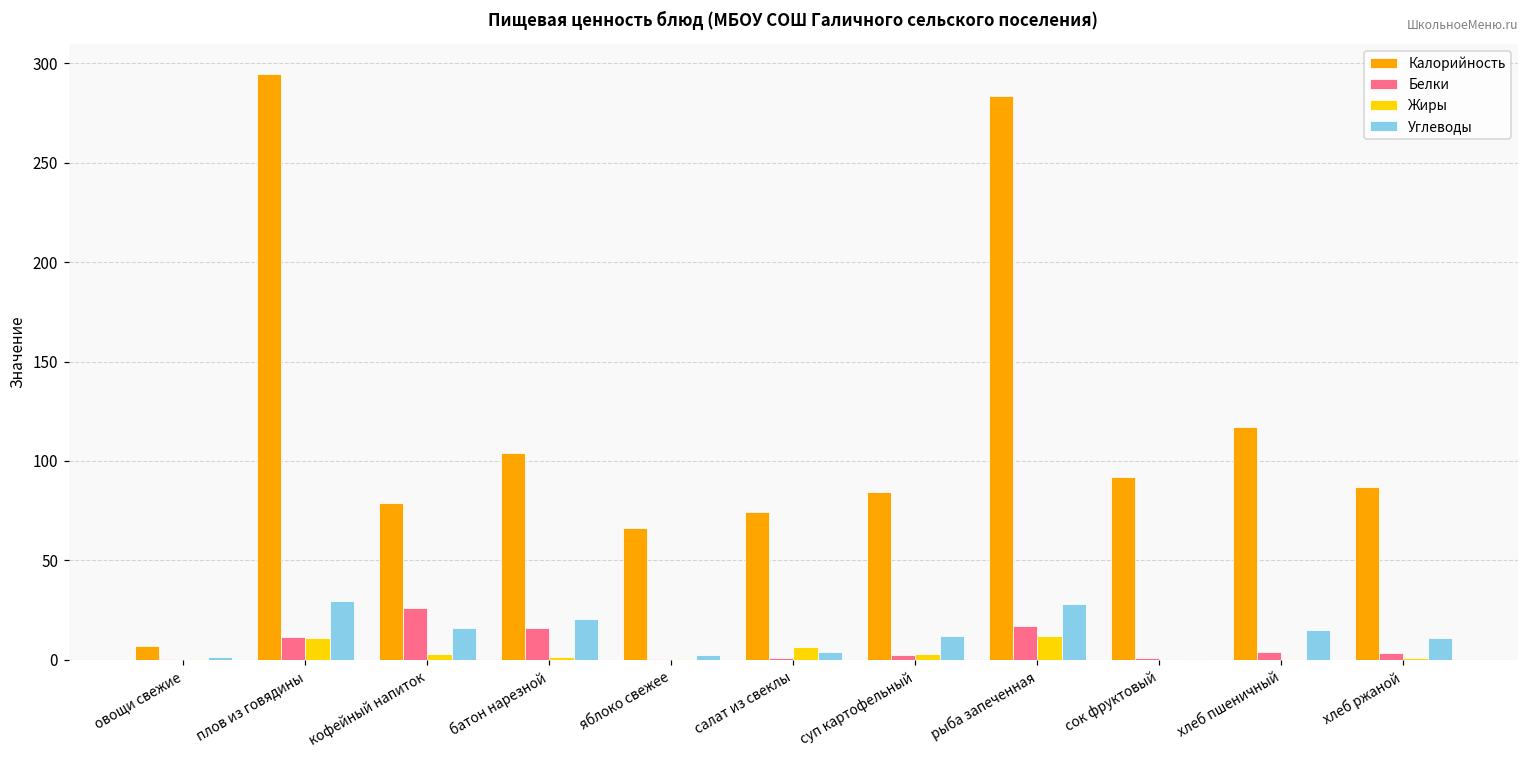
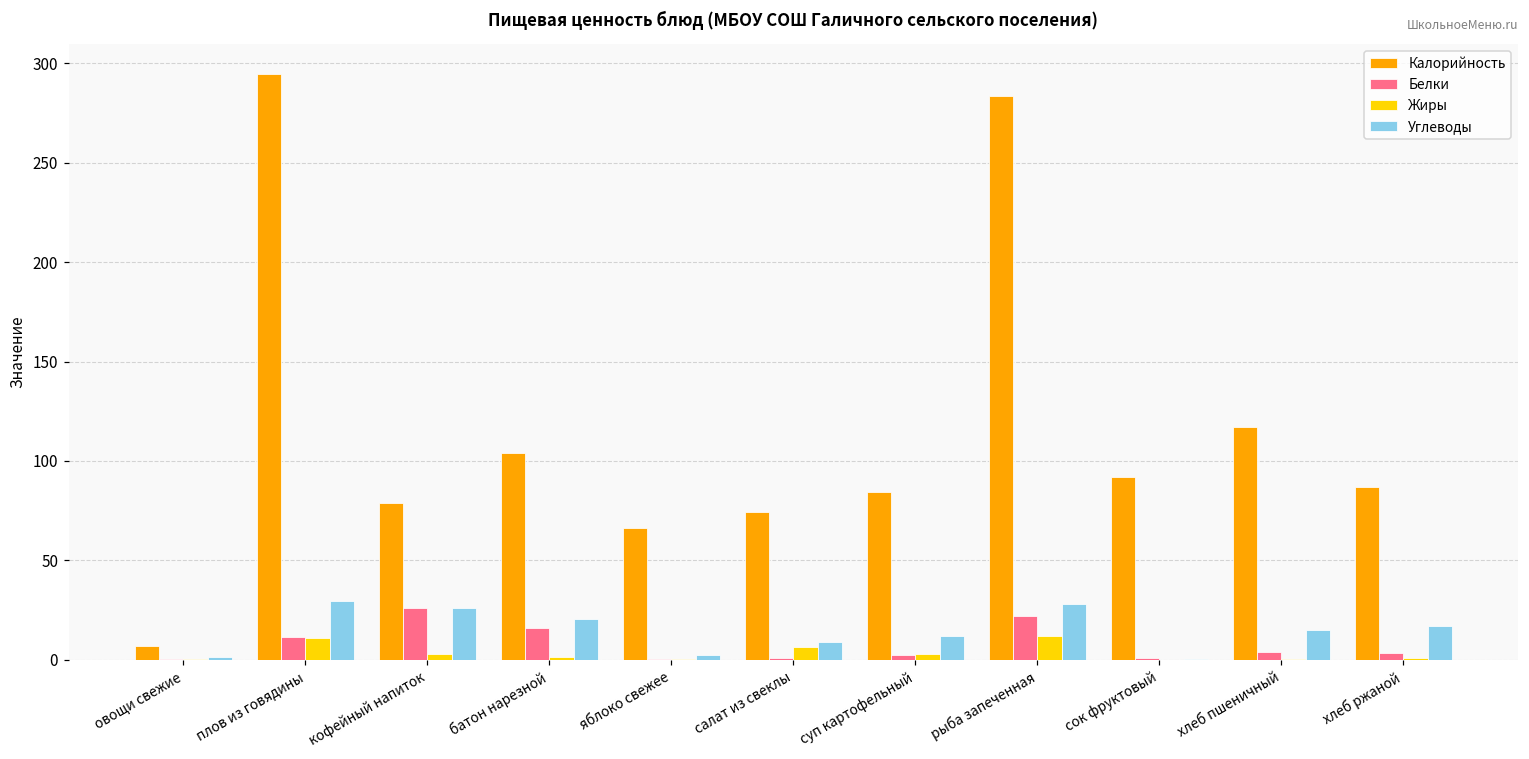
Углеводы, кофейный напиток: 16 -> 26
Углеводы, салат из свеклы: 4 -> 9
Белки, рыба запеченная: 17 -> 22
Углеводы, хлеб ржаной: 11 -> 17
